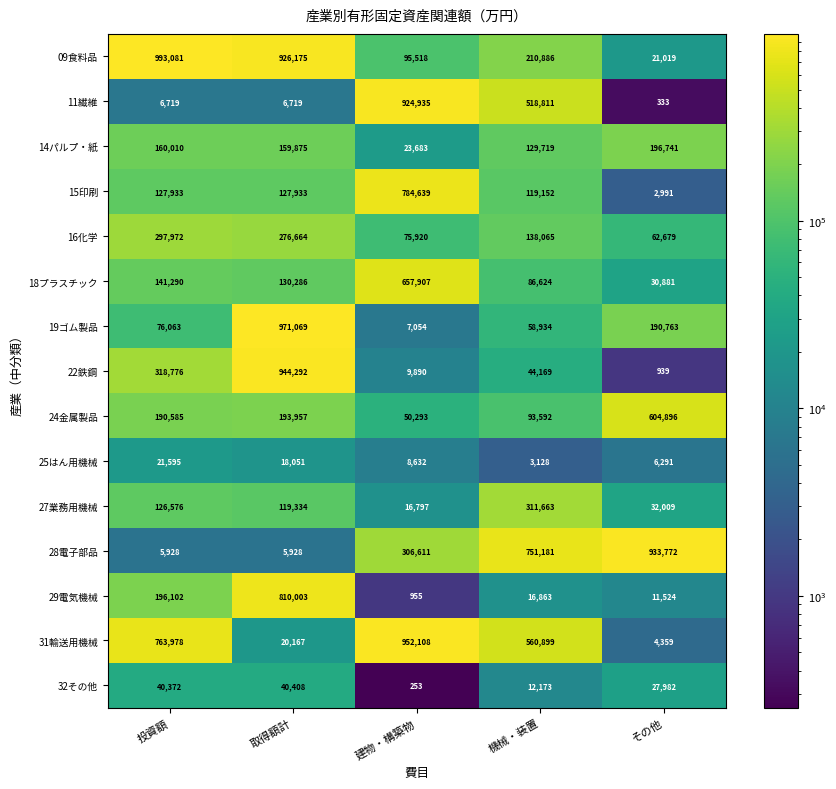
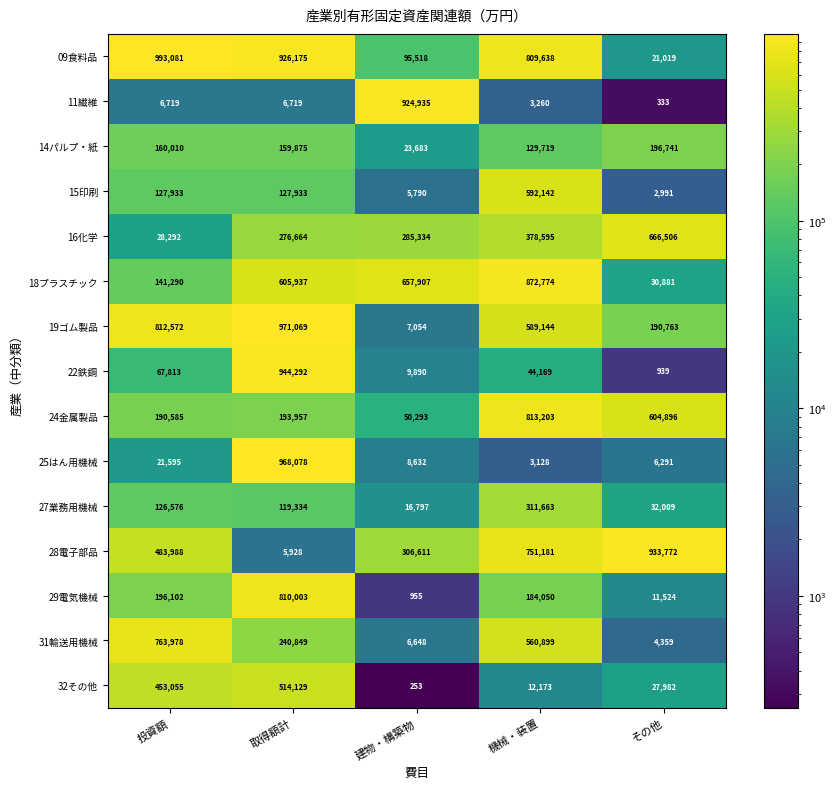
09食料品, 機械・装置: 210,886 -> 809,638
11繊維, 機械・装置: 518,811 -> 3,260
15印刷, 建物・構築物: 784,639 -> 5,790
15印刷, 機械・装置: 119,152 -> 592,142
16化学, 投資額: 297,972 -> 28,292
16化学, 建物・構築物: 75,920 -> 285,334
16化学, 機械・装置: 138,065 -> 378,595
16化学, その他: 62,679 -> 666,506
18プラスチック, 取得額計: 130,286 -> 605,937
18プラスチック, 機械・装置: 86,624 -> 872,774
19ゴム製品, 投資額: 76,063 -> 812,572
19ゴム製品, 機械・装置: 58,934 -> 589,144
22鉄鋼, 投資額: 318,776 -> 67,813
24金属製品, 機械・装置: 93,592 -> 813,203
25はん用機械, 取得額計: 18,051 -> 968,078
28電子部品, 投資額: 5,928 -> 483,988
29電気機械, 機械・装置: 16,863 -> 184,050
31輸送用機械, 取得額計: 20,167 -> 240,849
31輸送用機械, 建物・構築物: 952,108 -> 6,648
32その他, 投資額: 40,372 -> 453,055
32その他, 取得額計: 40,408 -> 514,129
